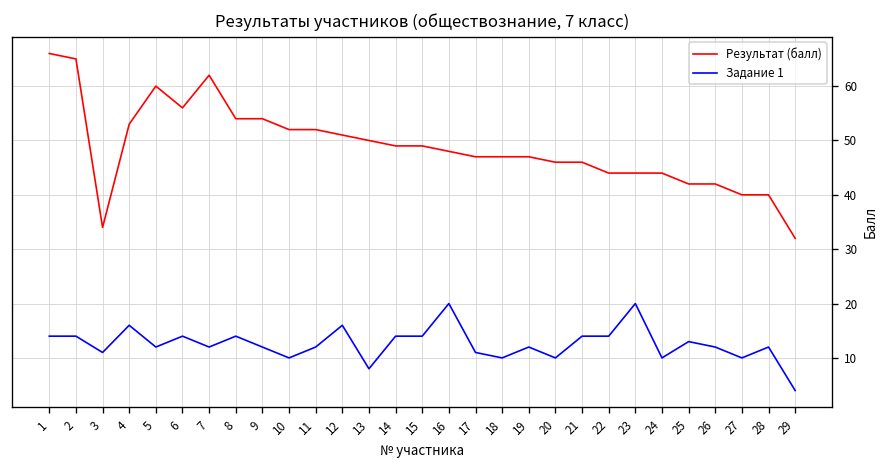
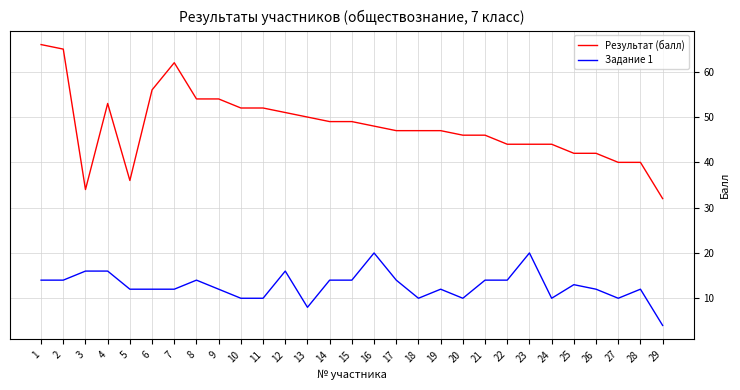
Задание 1, 3: 11 -> 16
Результат (балл), 5: 60 -> 36
Задание 1, 6: 14 -> 12
Задание 1, 11: 12 -> 10
Задание 1, 17: 11 -> 14
